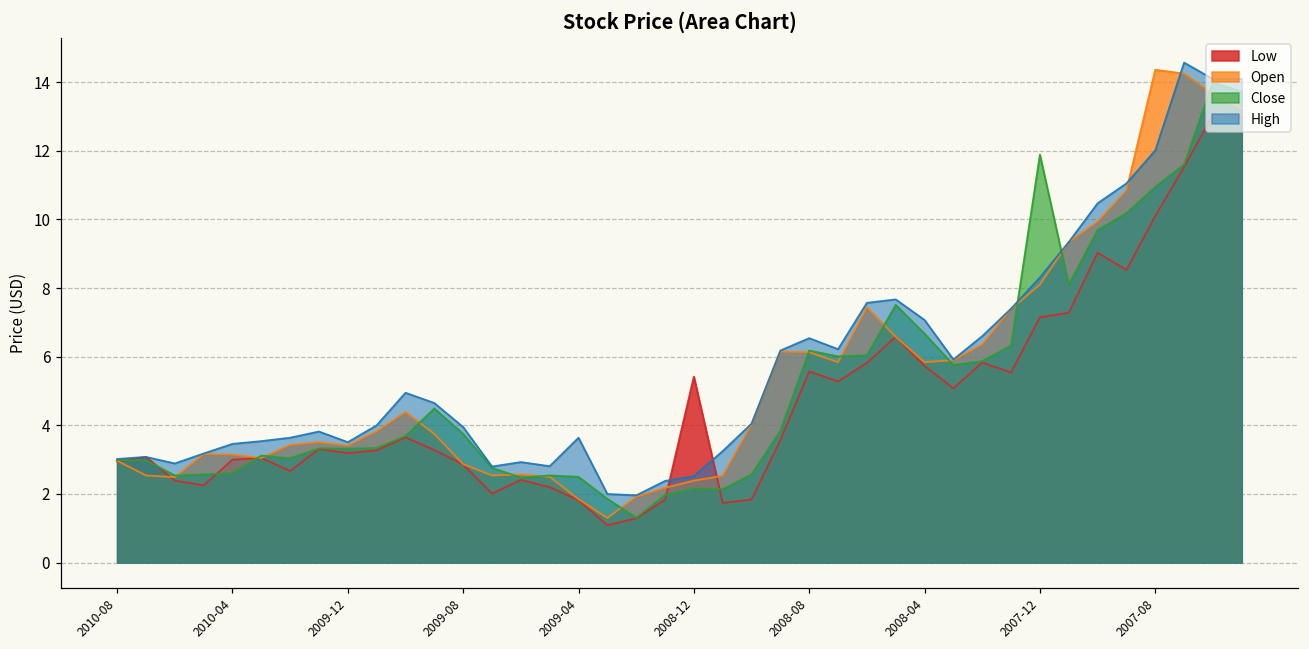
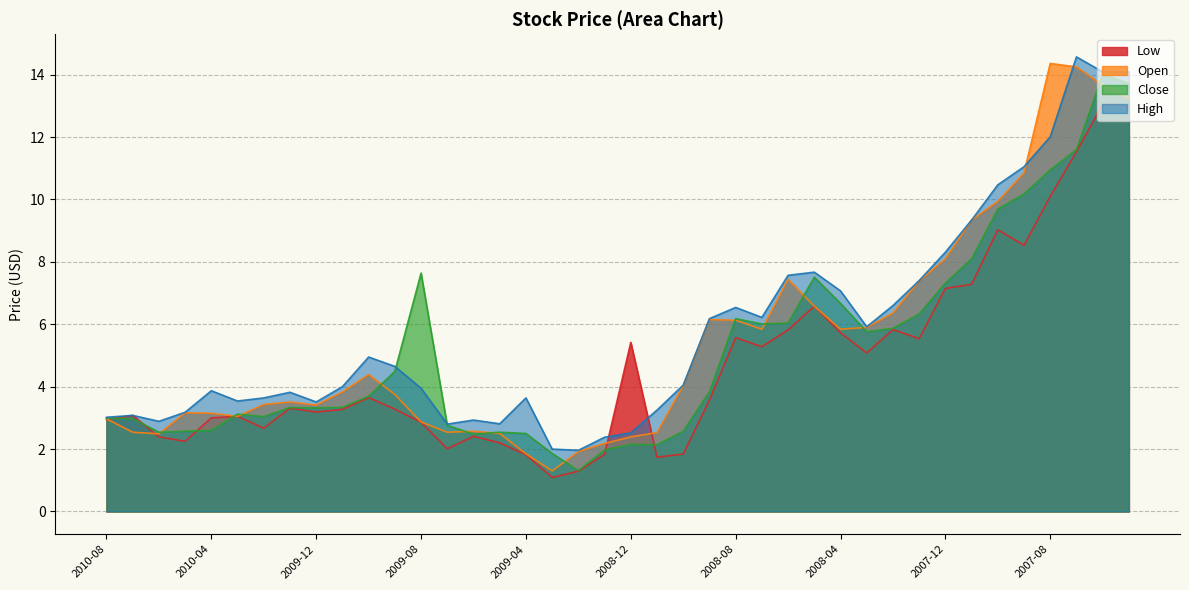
High, 2010-04: 3.5 -> 3.9
Close, 2009-08: 3.8 -> 7.6
Close, 2007-12: 11.9 -> 7.3
